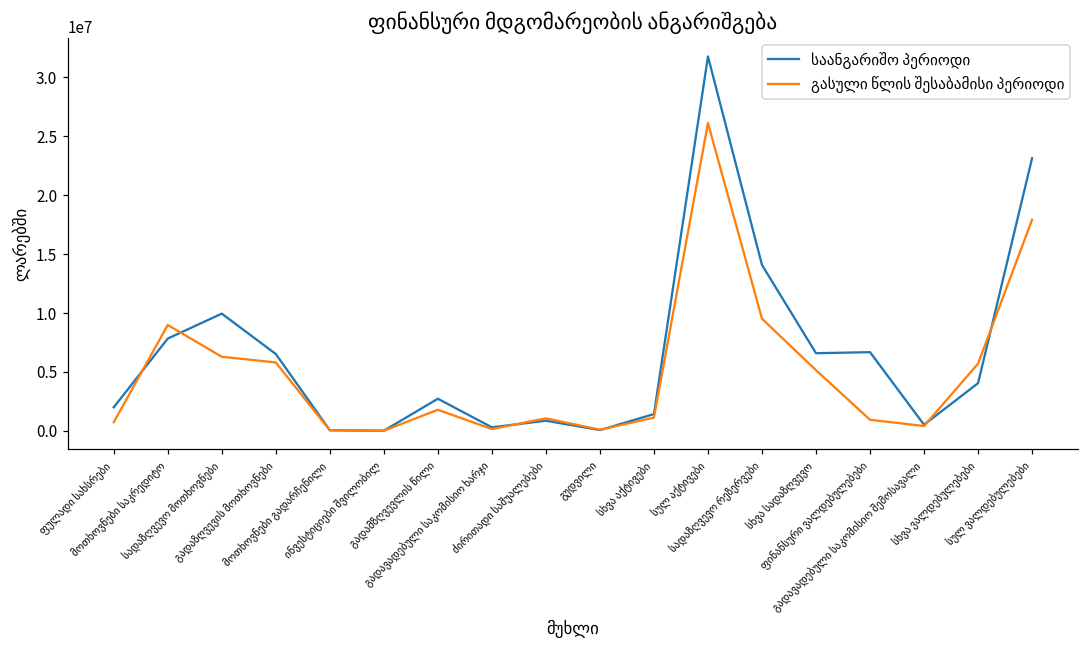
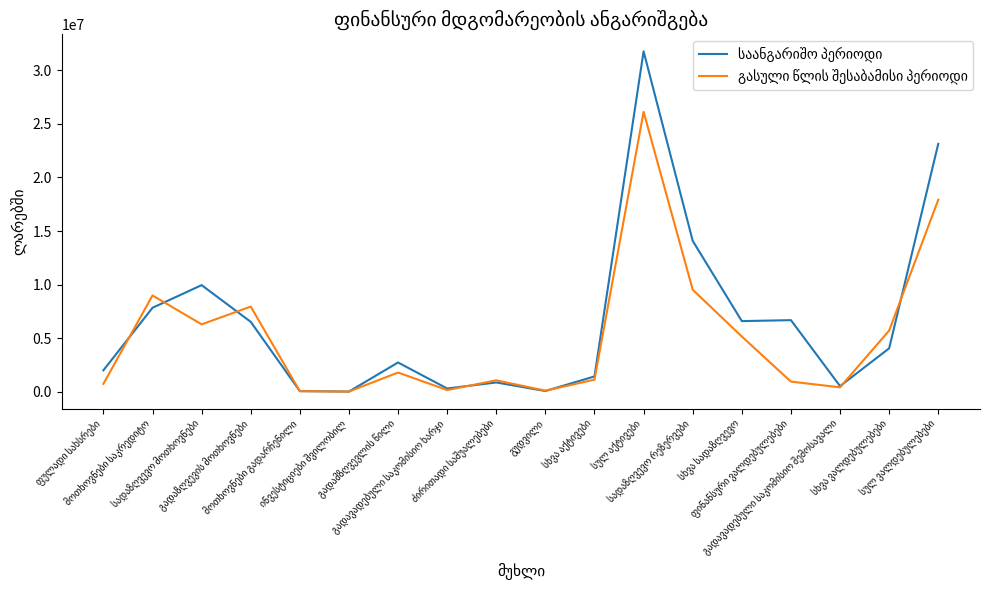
გასული წლის შესაბამისი პერიოდი, გადაზღვევის მოთხოვნები: 5800000 -> 7900000
